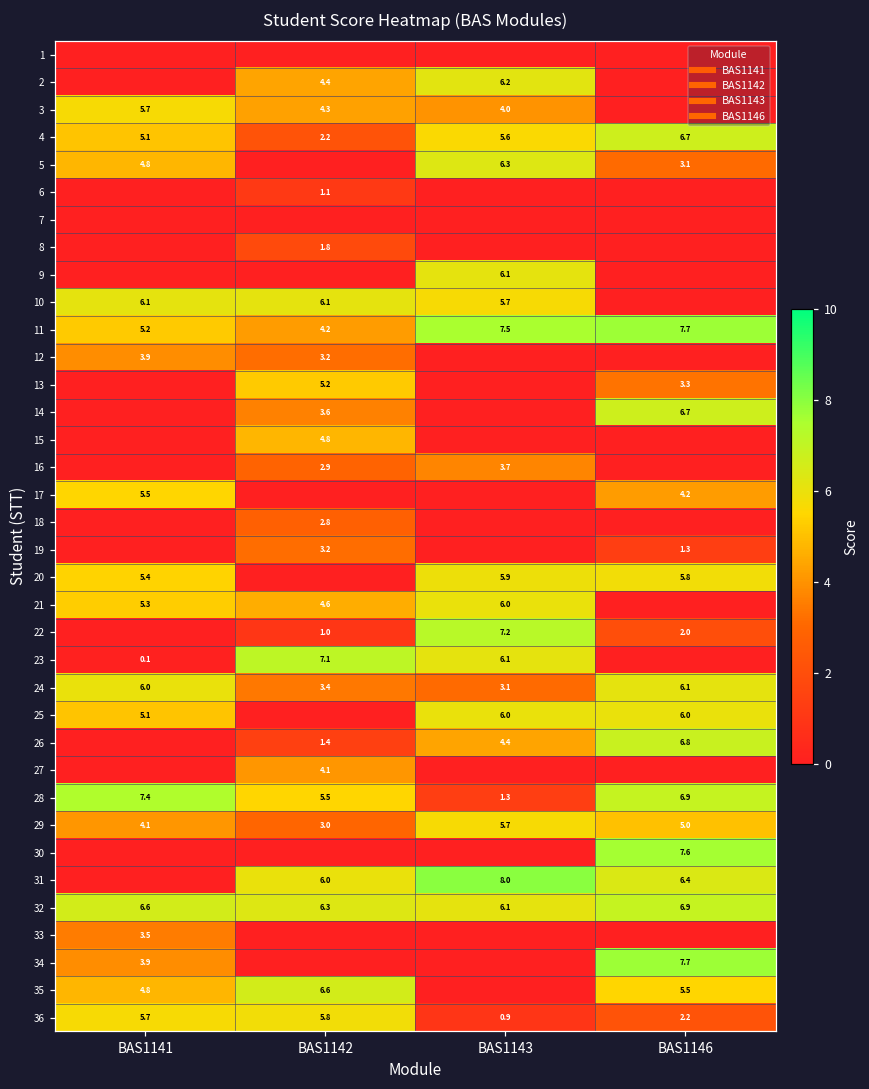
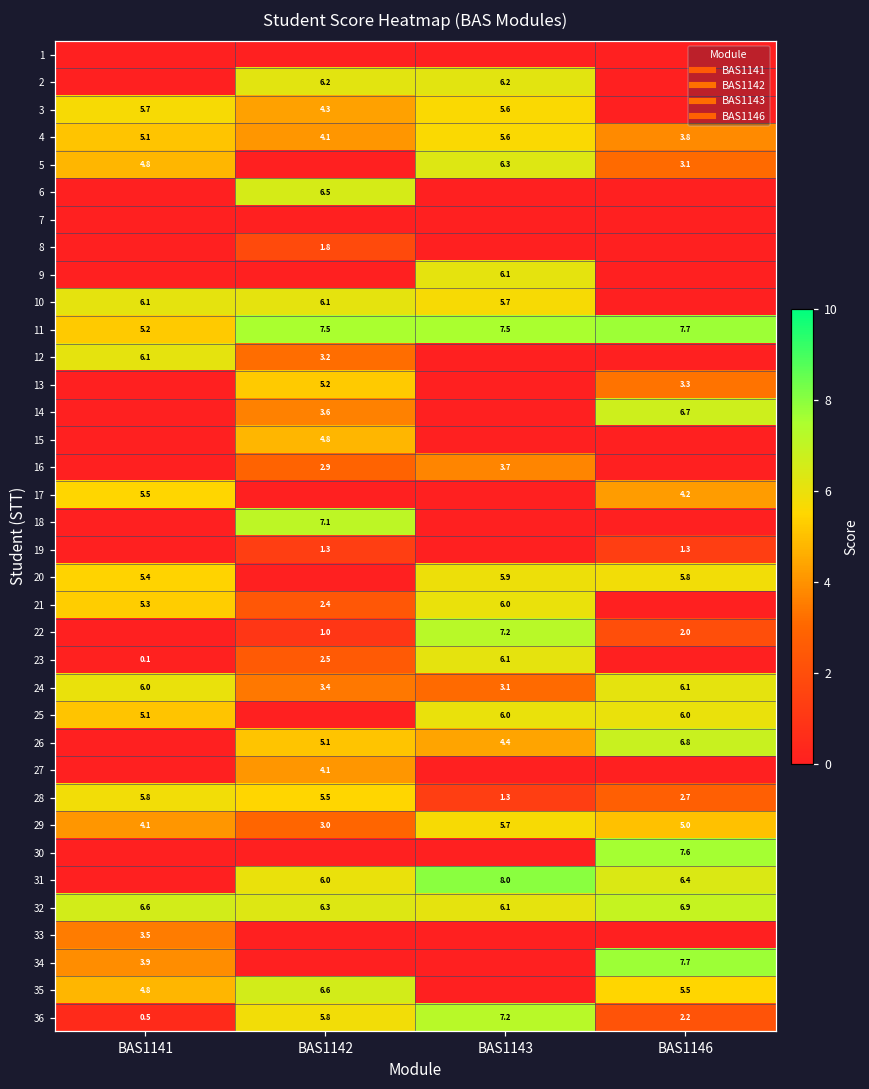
2, BAS1142: 4.4 -> 6.2
3, BAS1143: 4.0 -> 5.6
4, BAS1142: 2.2 -> 4.1
4, BAS1146: 6.7 -> 3.8
6, BAS1142: 1.1 -> 6.5
11, BAS1142: 4.2 -> 7.5
12, BAS1141: 3.9 -> 6.1
18, BAS1142: 2.8 -> 7.1
19, BAS1142: 3.2 -> 1.3
21, BAS1142: 4.6 -> 2.4
23, BAS1142: 7.1 -> 2.5
26, BAS1142: 1.4 -> 5.1
28, BAS1141: 7.4 -> 5.8
28, BAS1146: 6.9 -> 2.7
36, BAS1141: 5.7 -> 0.5
36, BAS1143: 0.9 -> 7.2
